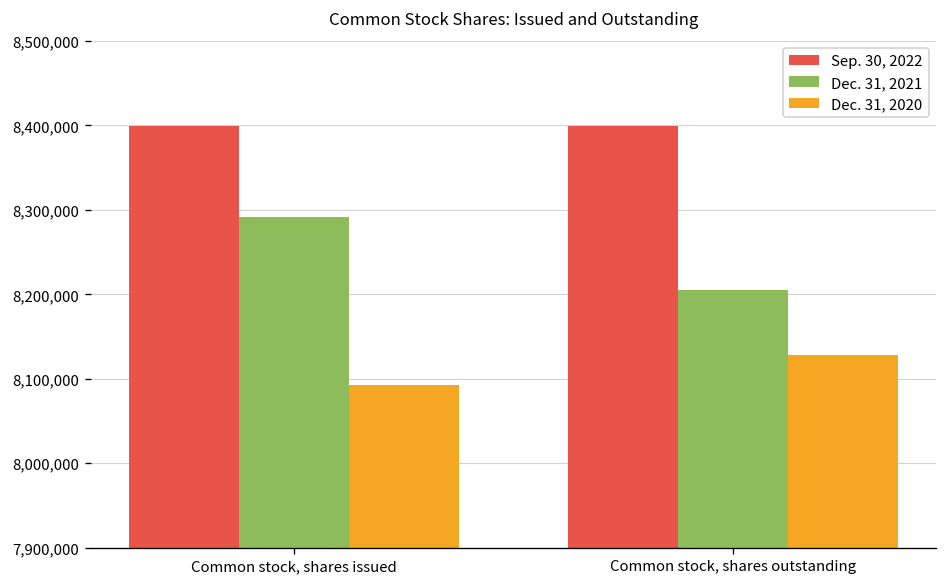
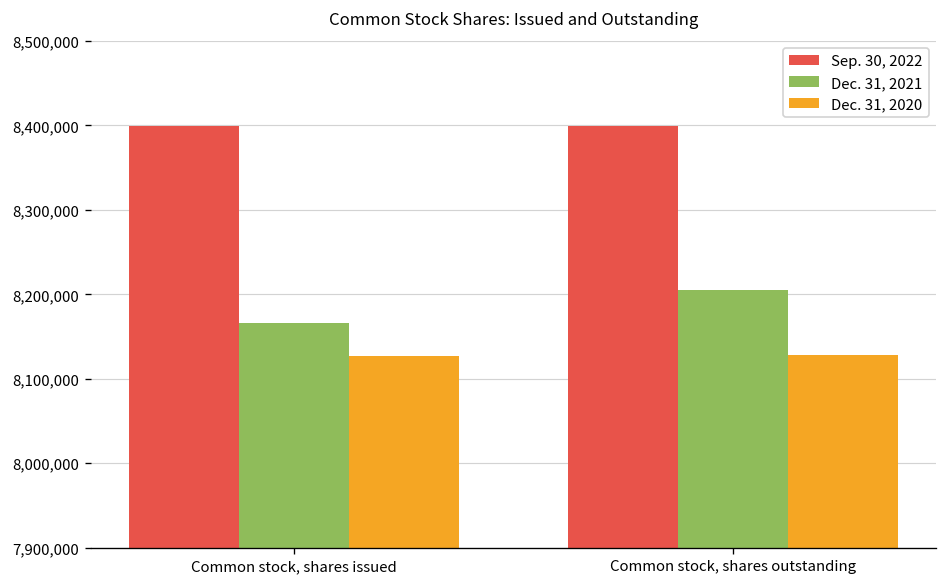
Dec. 31, 2021, Common stock, shares issued: 8,290,000 -> 8,170,000
Dec. 31, 2020, Common stock, shares issued: 8,090,000 -> 8,130,000
